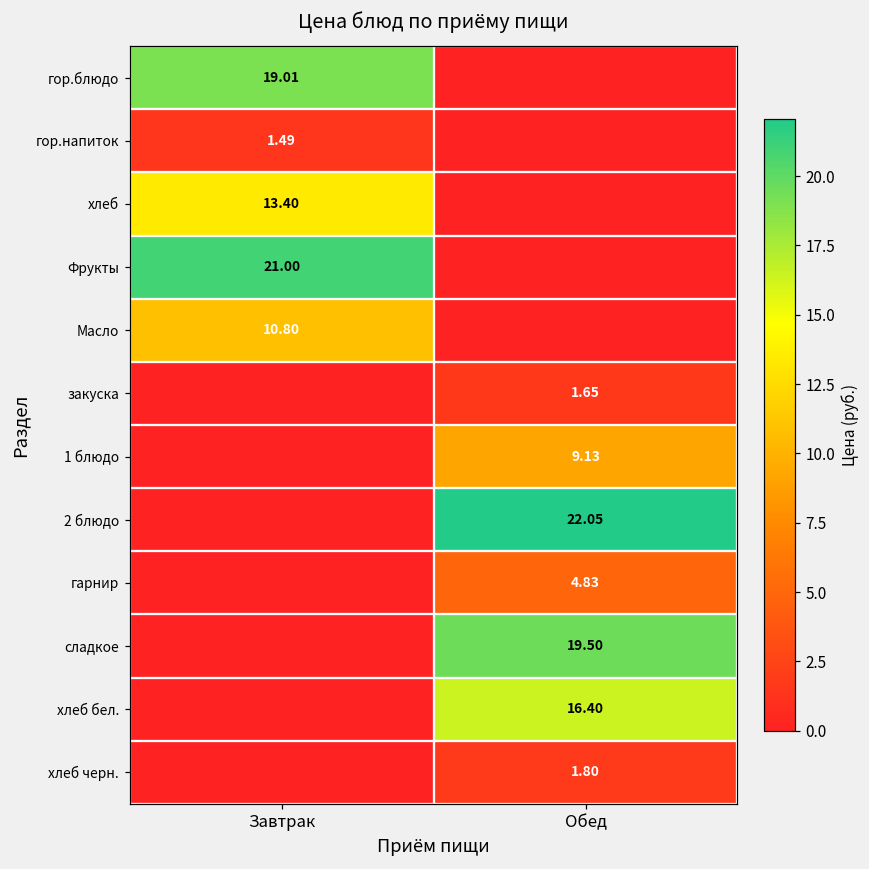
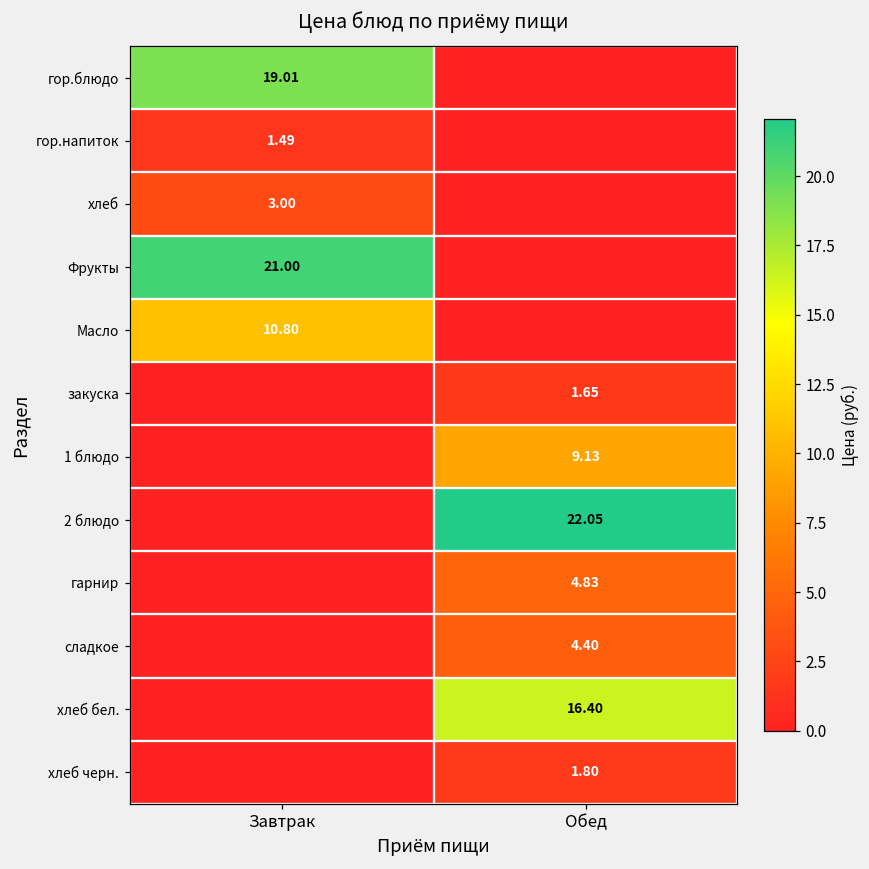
хлеб, Завтрак: 13.40 -> 3.00
сладкое, Обед: 19.50 -> 4.40
